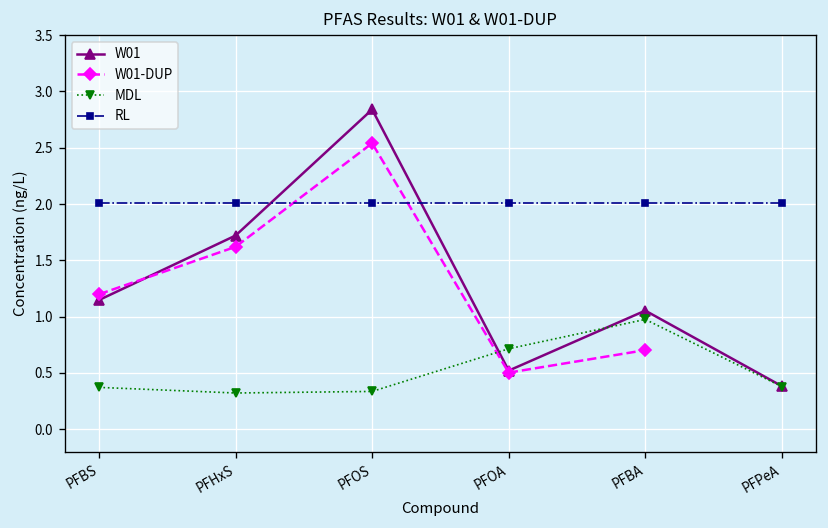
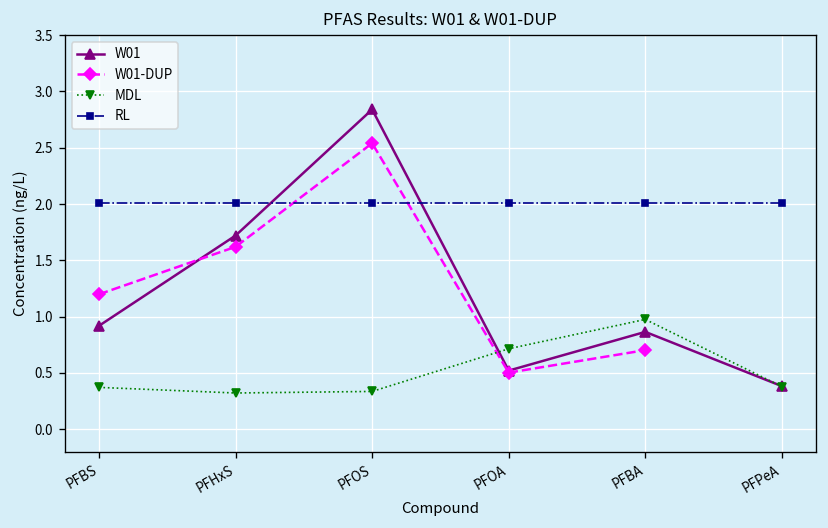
W01, PFBS: 1.1 -> 0.9
W01, PFBA: 1.1 -> 0.9
